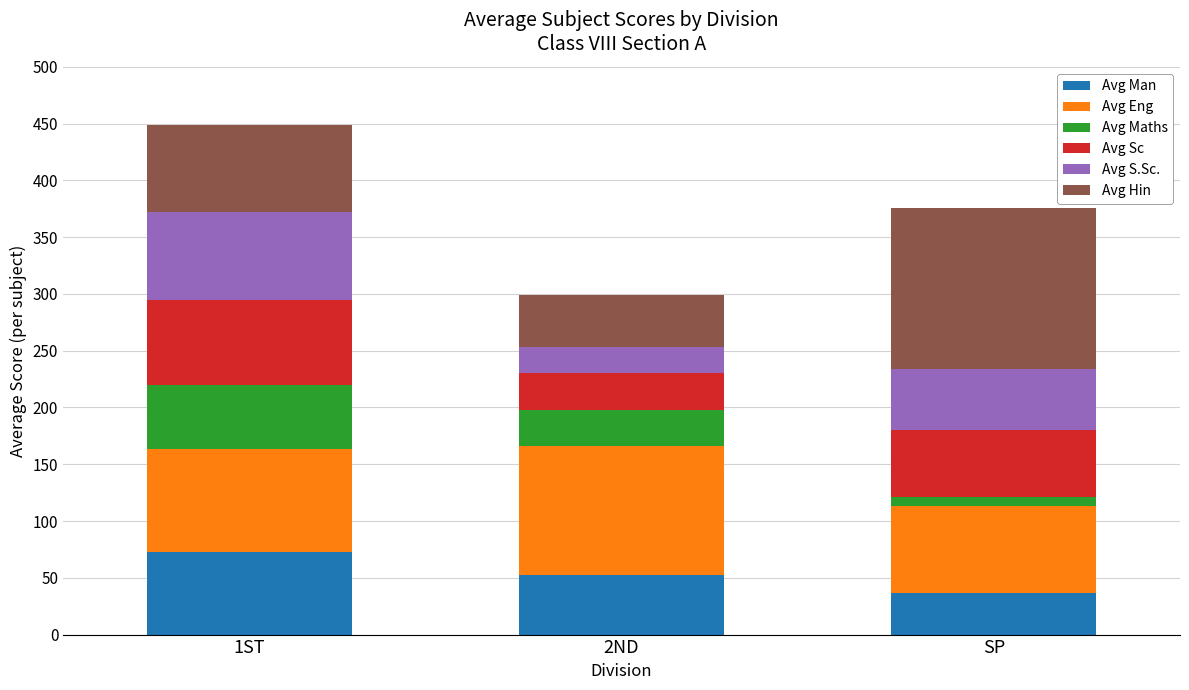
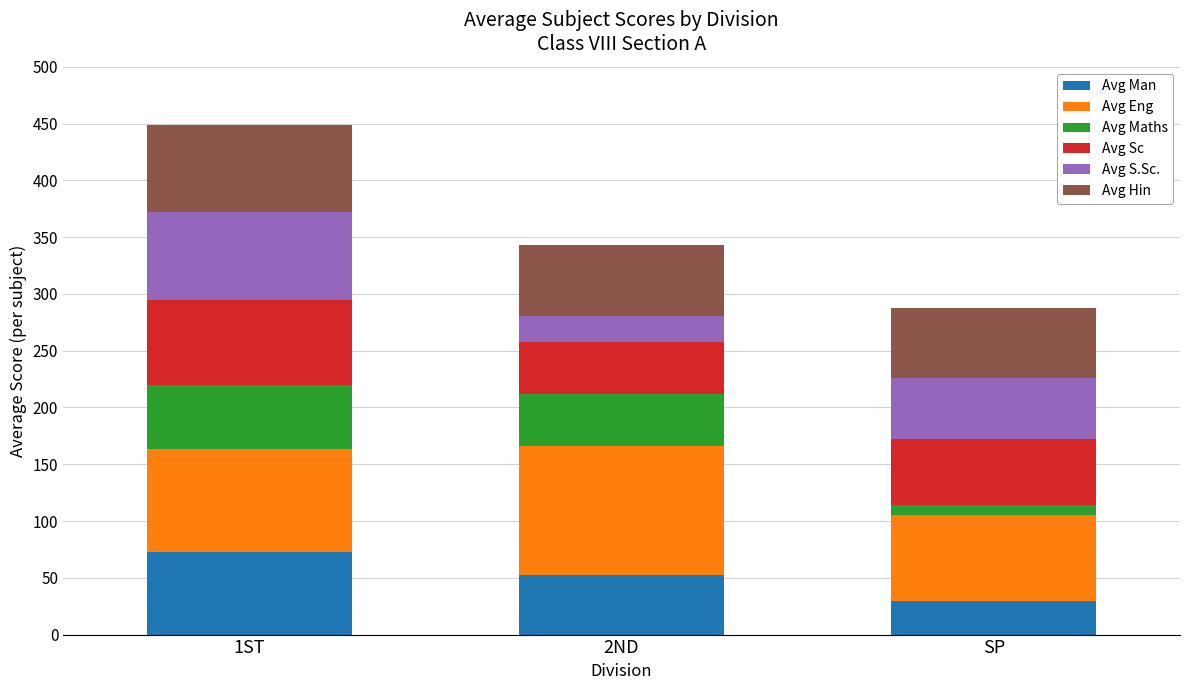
Avg Maths, 2ND: 32 -> 46
Avg Sc, 2ND: 32 -> 45
Avg Hin, 2ND: 46 -> 63
Avg Man, SP: 37 -> 29
Avg Hin, SP: 142 -> 62
